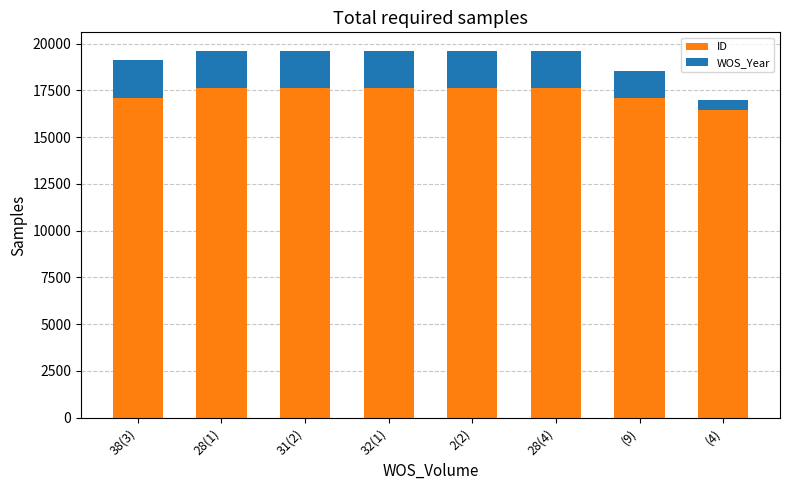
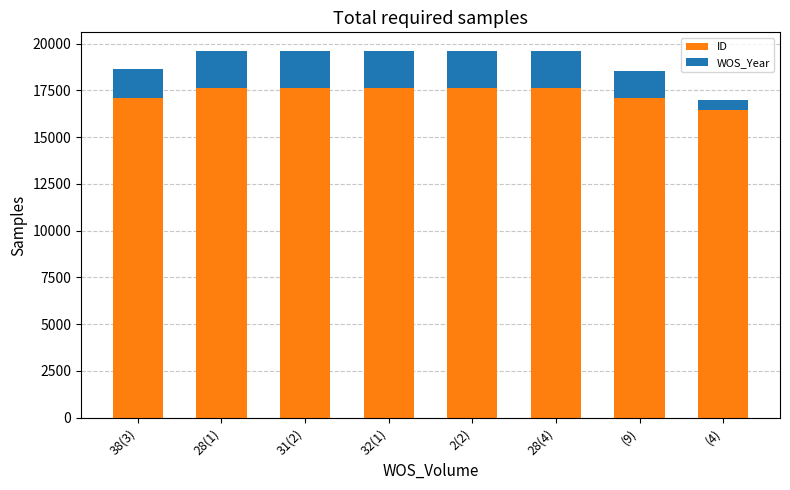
WOS_Year, 38(3): 2000 -> 1600
